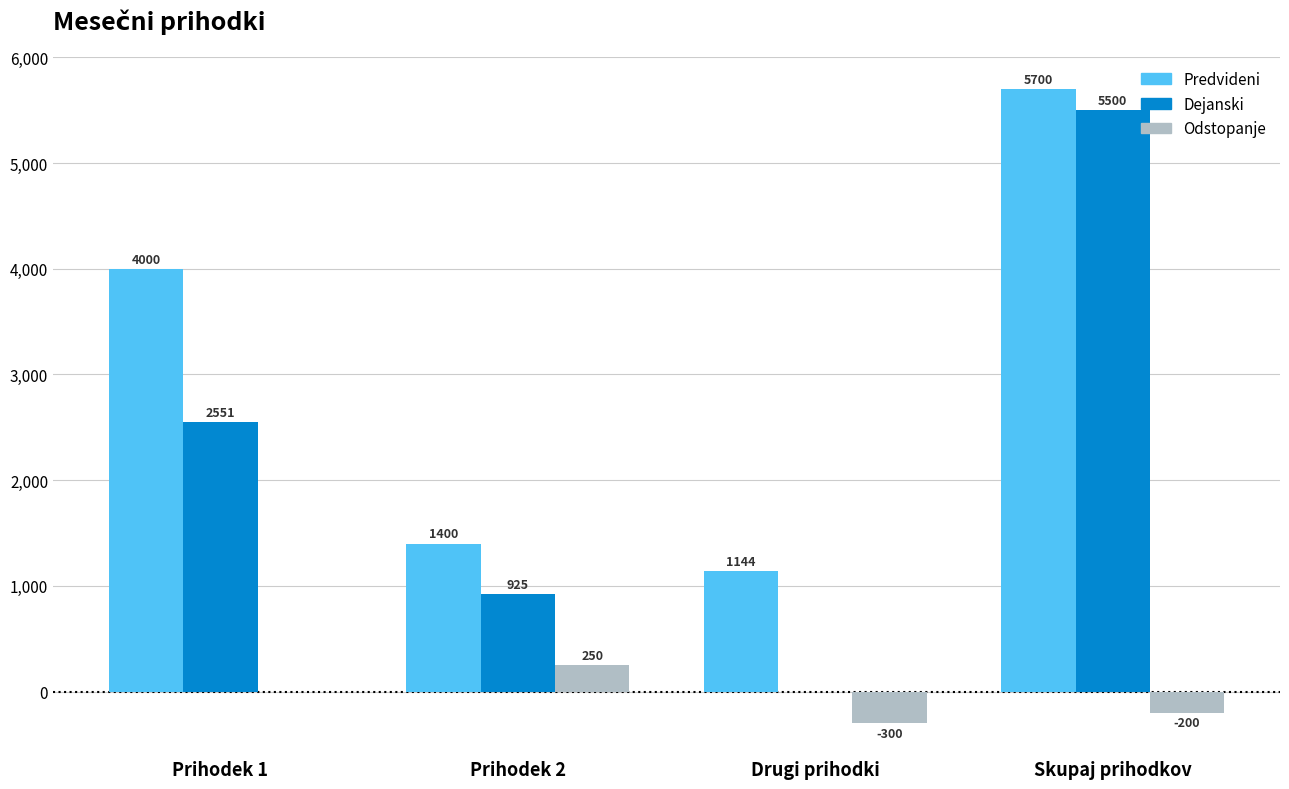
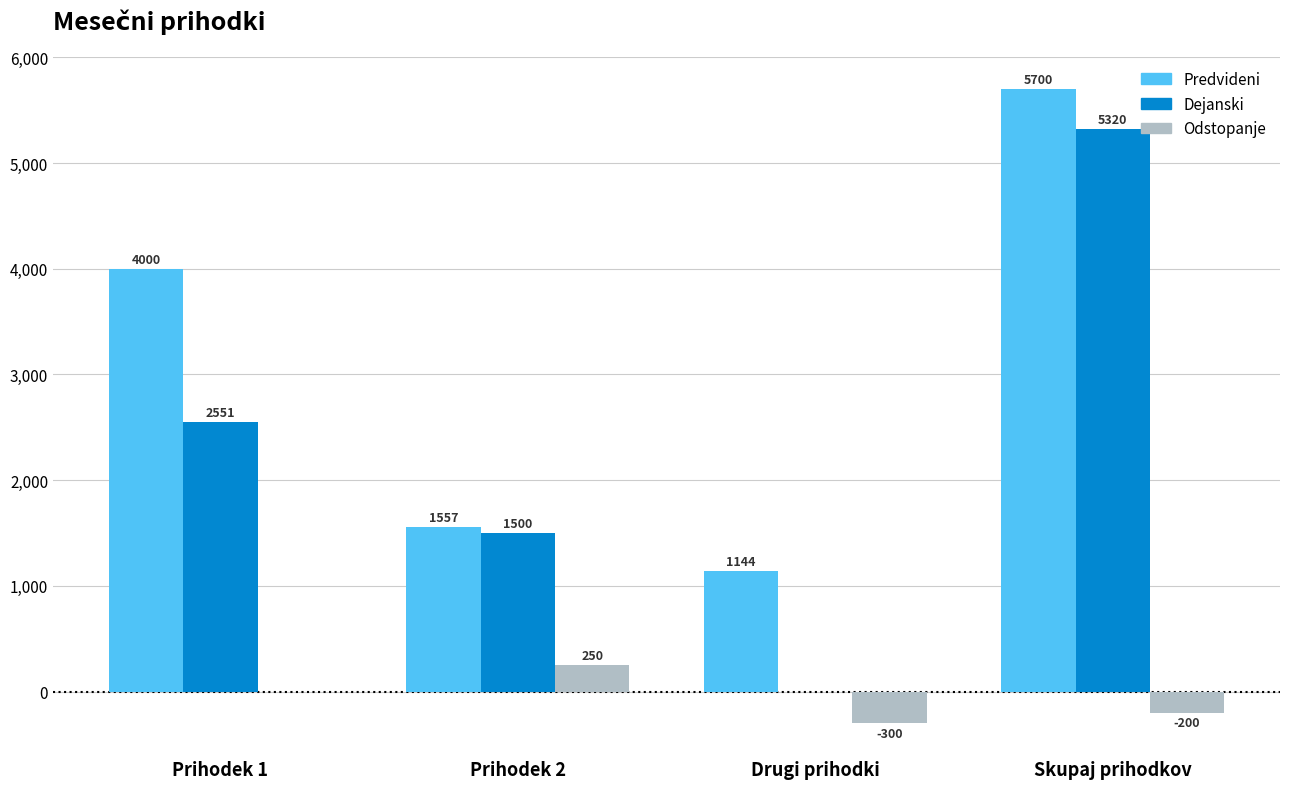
Predvideni, Prihodek 2: 1400 -> 1557
Dejanski, Prihodek 2: 925 -> 1500
Dejanski, Skupaj prihodkov: 5500 -> 5320
